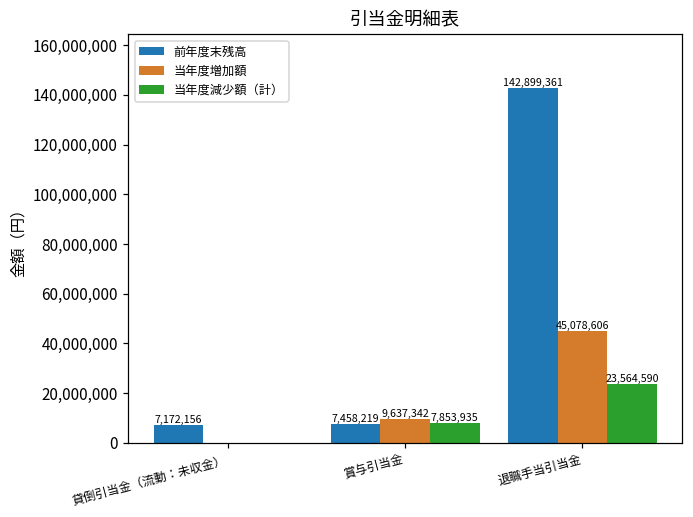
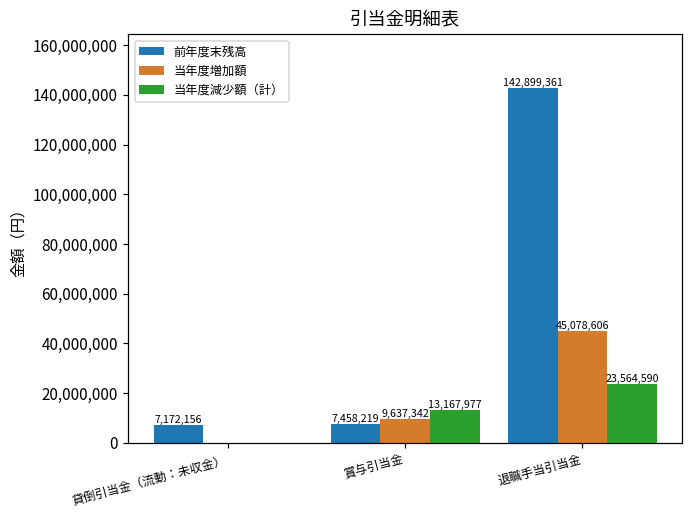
当年度減少額（計）, 賞与引当金: 7,853,935 -> 13,167,977
